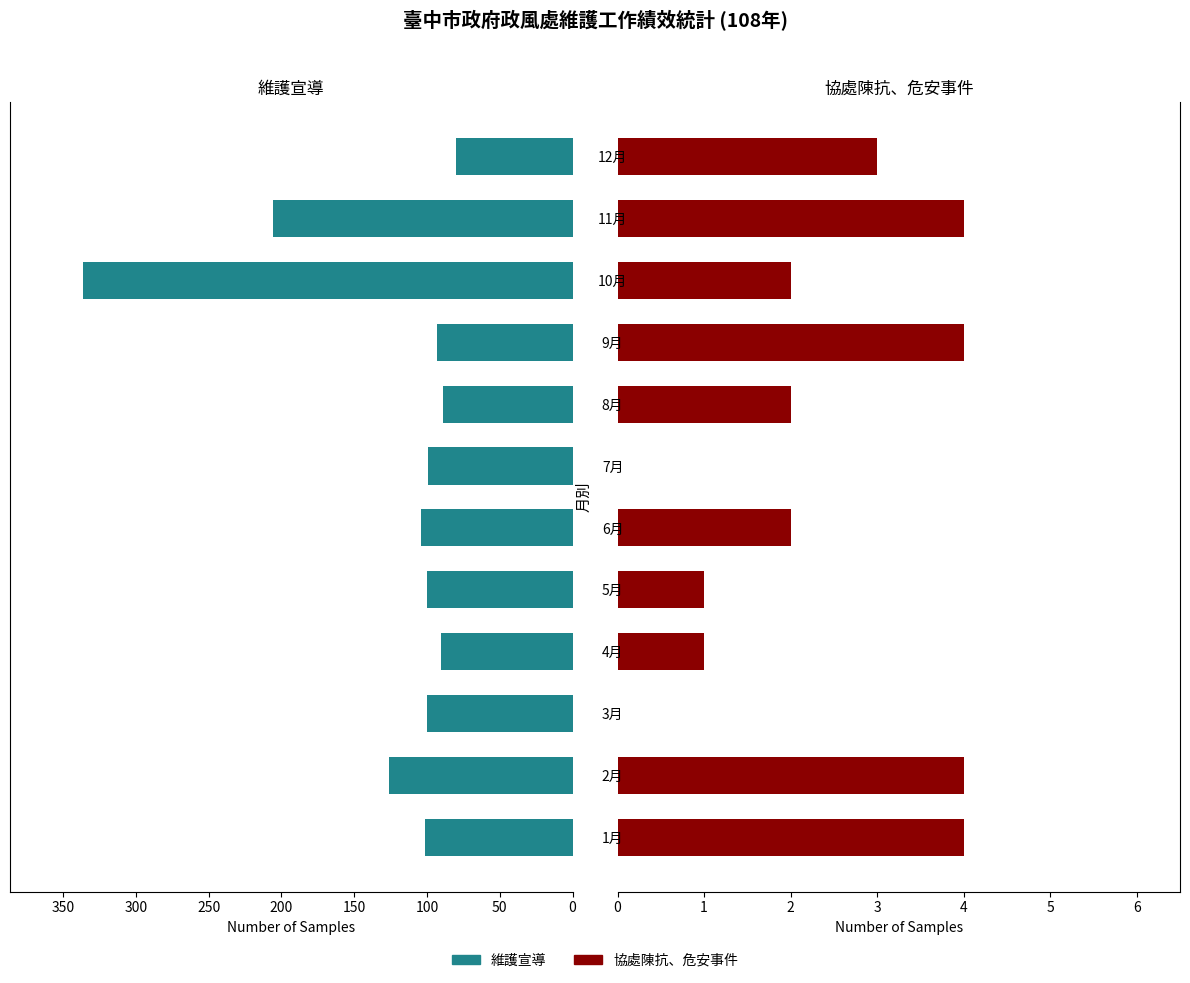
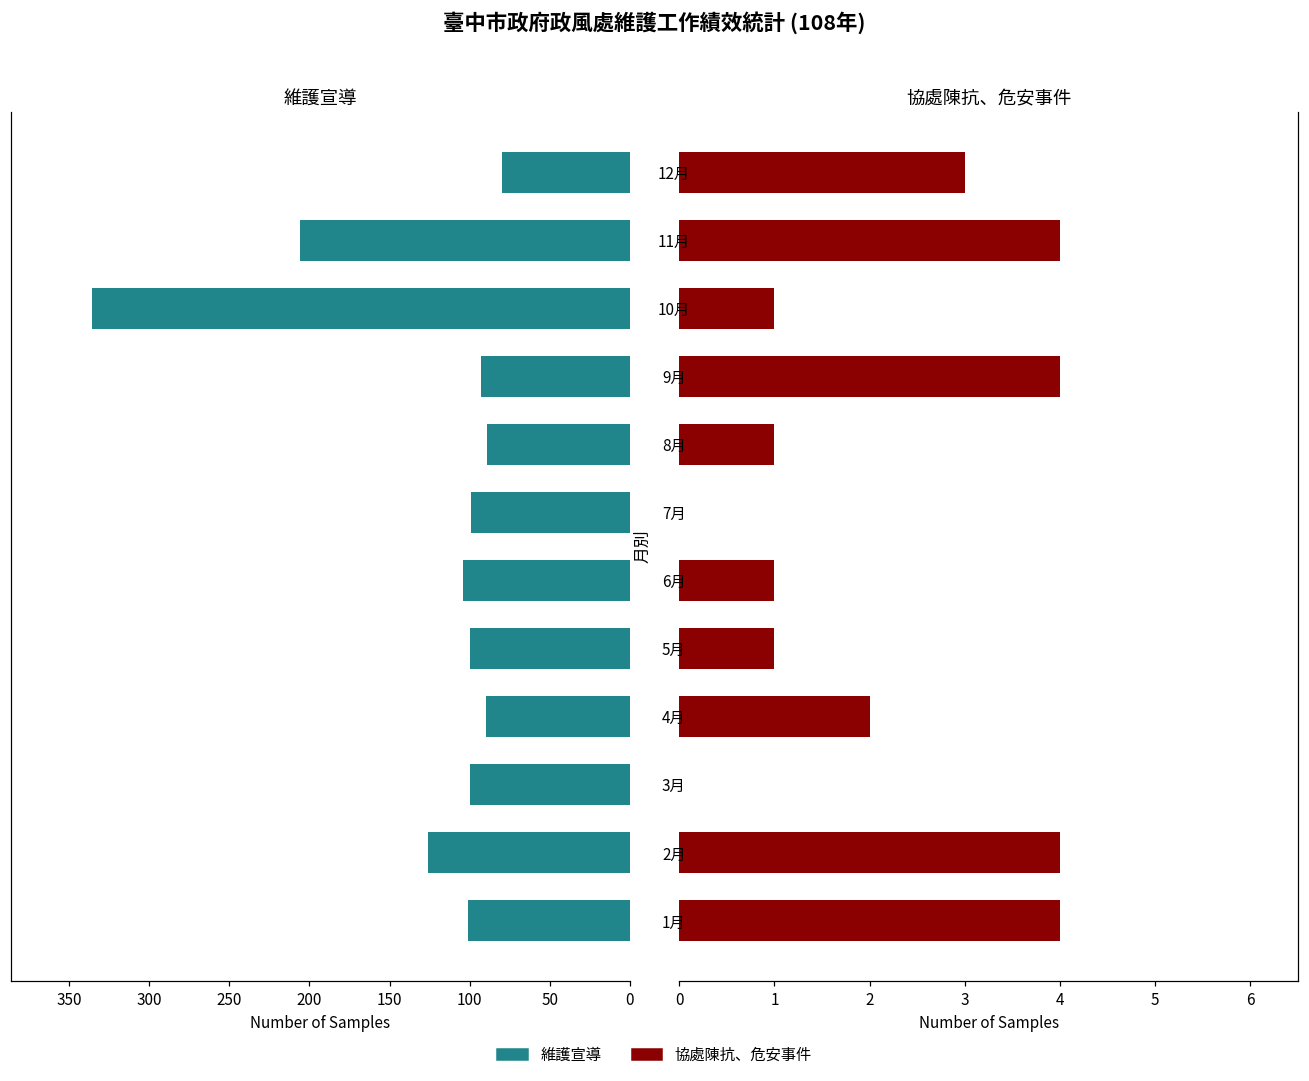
協處陳抗、危安事件, 10月: 2 -> 1
協處陳抗、危安事件, 8月: 2 -> 1
協處陳抗、危安事件, 6月: 2 -> 1
協處陳抗、危安事件, 4月: 1 -> 2
